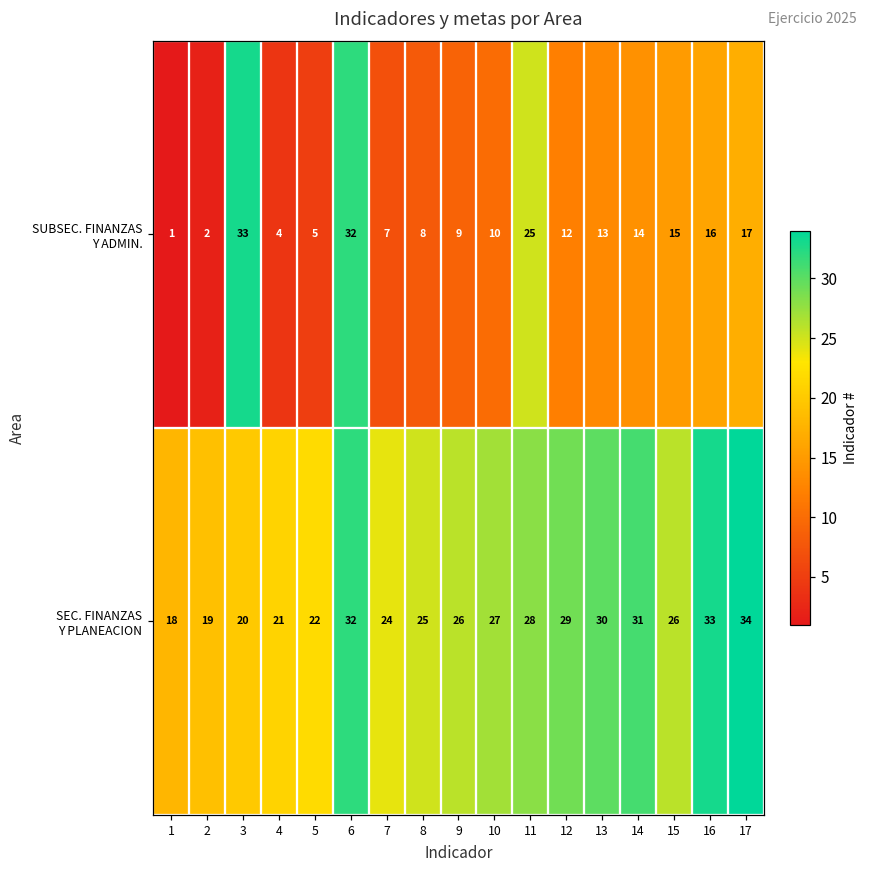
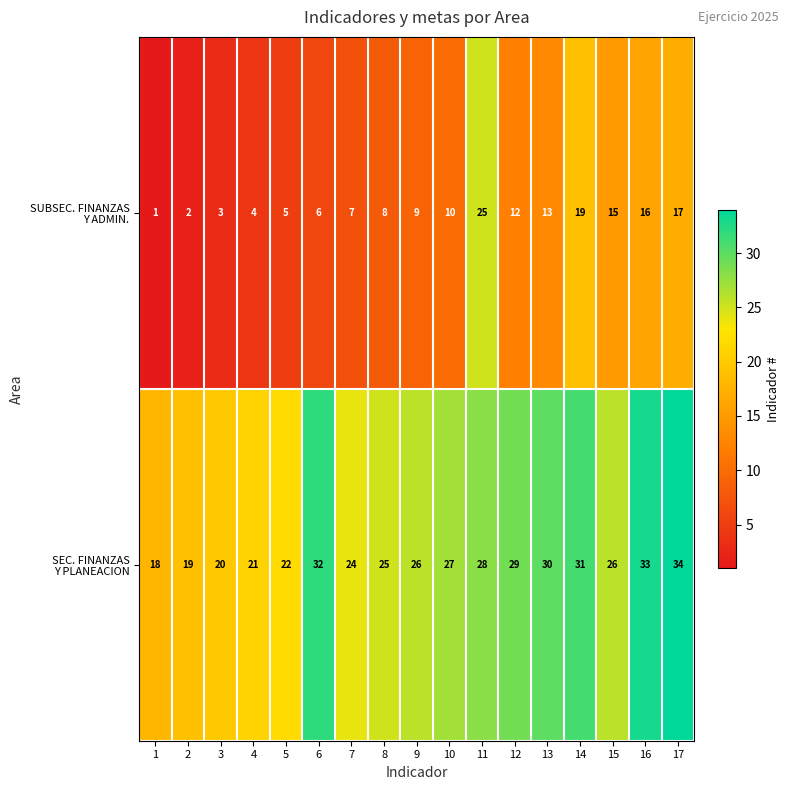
SUBSEC. FINANZAS Y ADMIN., 3: 33 -> 3
SUBSEC. FINANZAS Y ADMIN., 6: 32 -> 6
SUBSEC. FINANZAS Y ADMIN., 14: 14 -> 19
